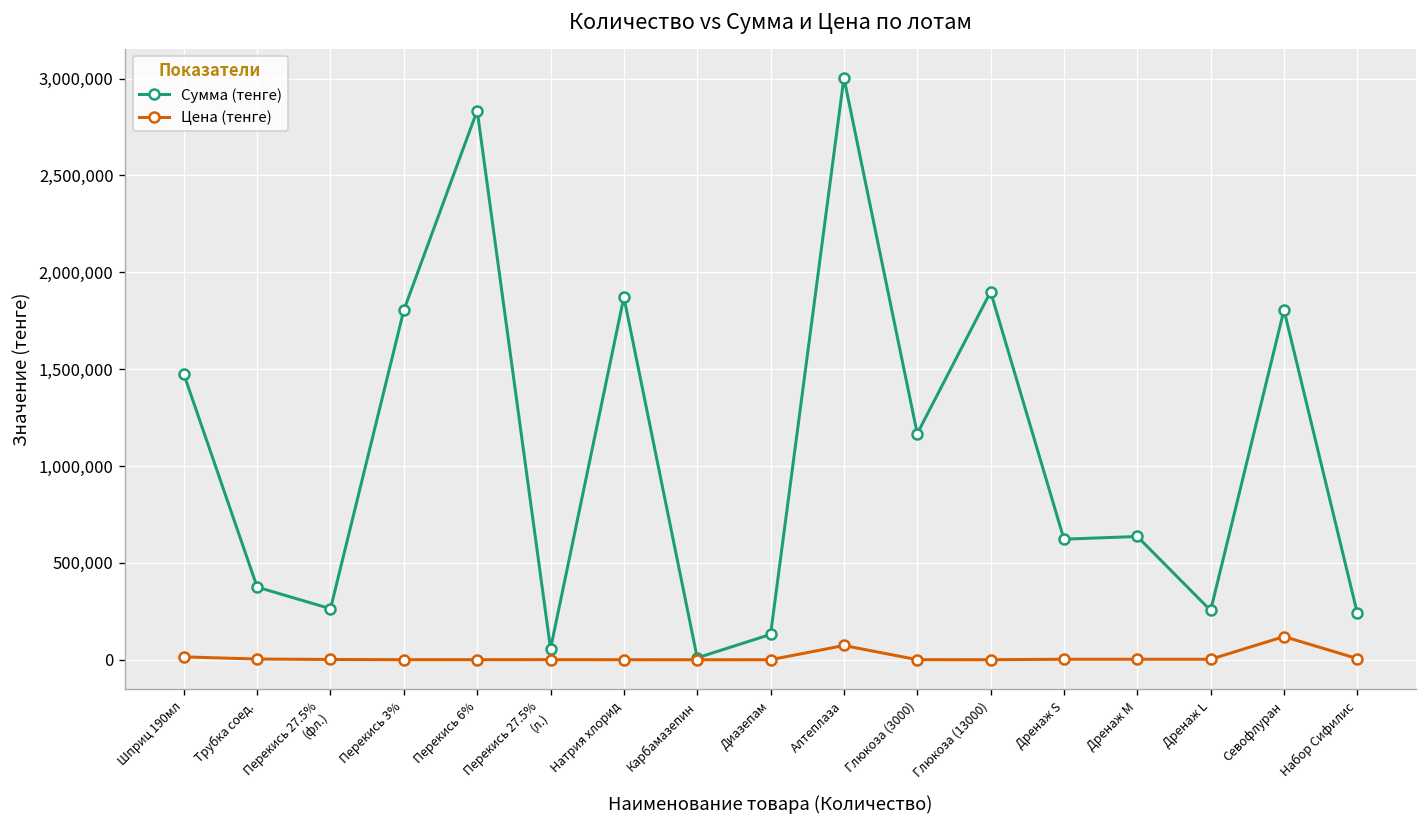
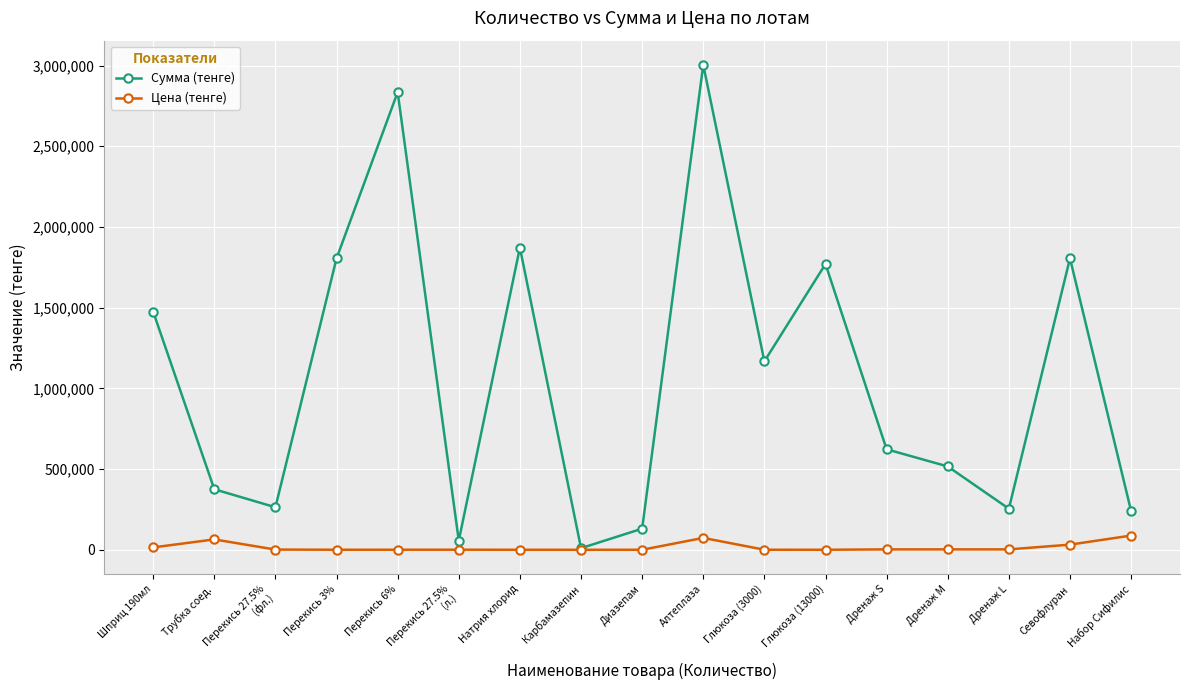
Цена (тенге), Трубка соед.: 0 -> 60,000
Сумма (тенге), Глюкоза (13000): 1,900,000 -> 1,770,000
Сумма (тенге), Дренаж M: 640,000 -> 520,000
Цена (тенге), Севофлуран: 120,000 -> 30,000
Цена (тенге), Набор Сифилис: 10,000 -> 90,000
